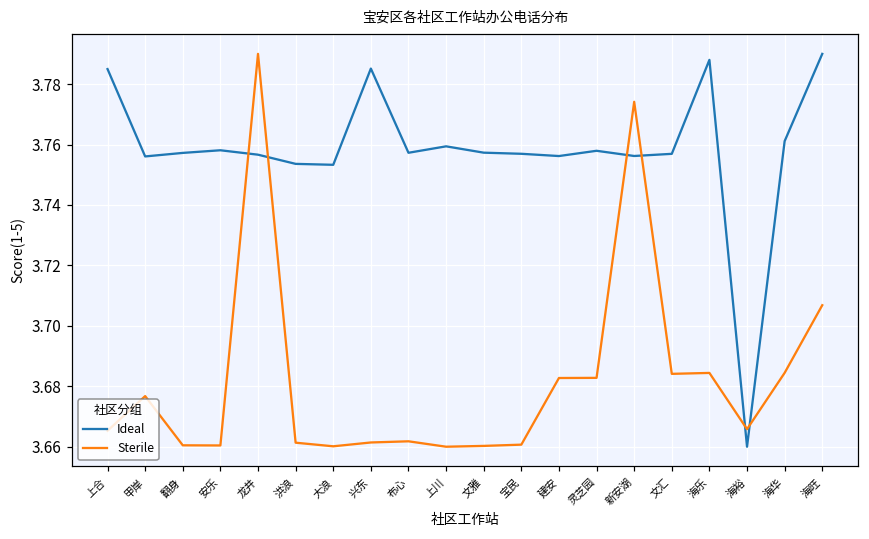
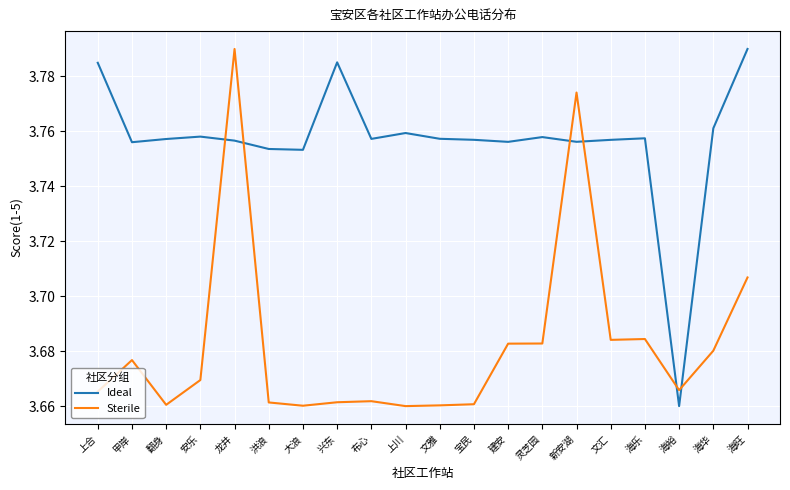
Sterile, 安乐: 3.660 -> 3.669
Ideal, 海乐: 3.788 -> 3.757
Sterile, 海华: 3.684 -> 3.680
